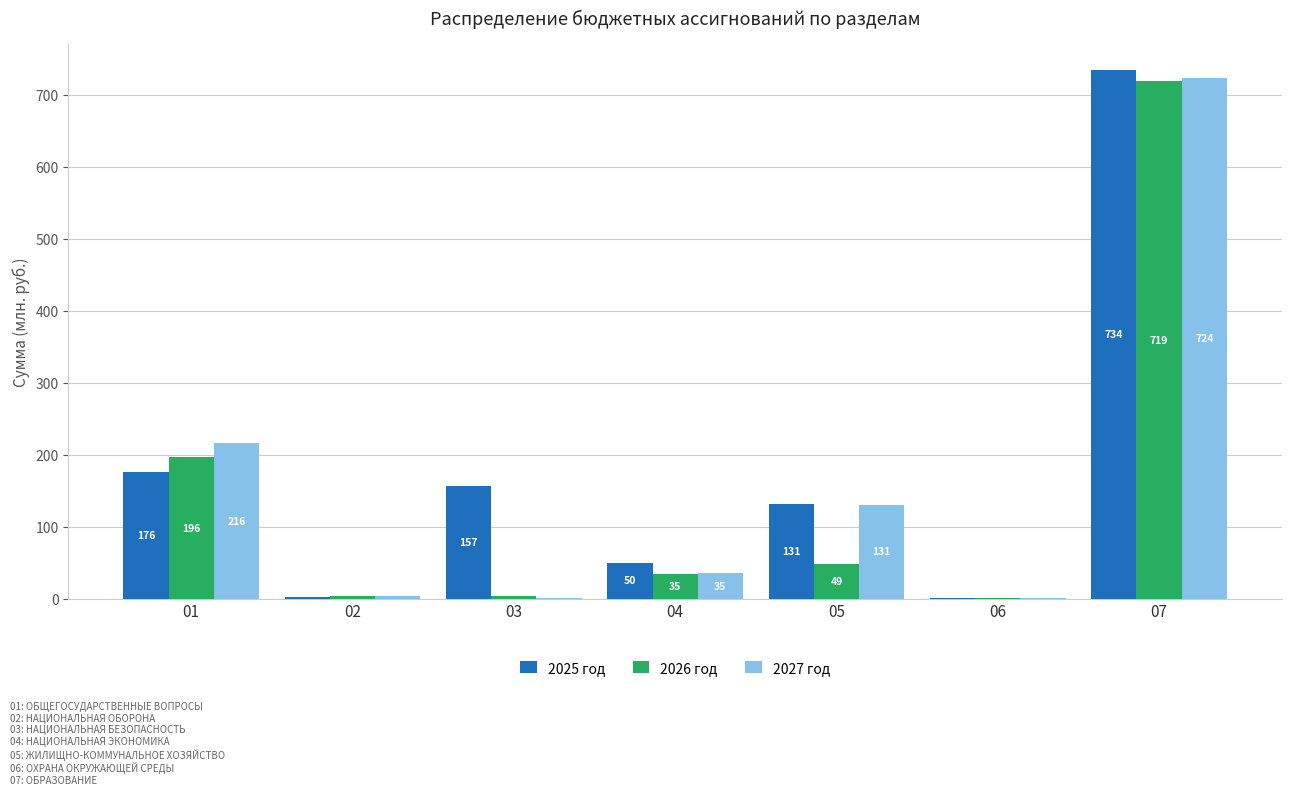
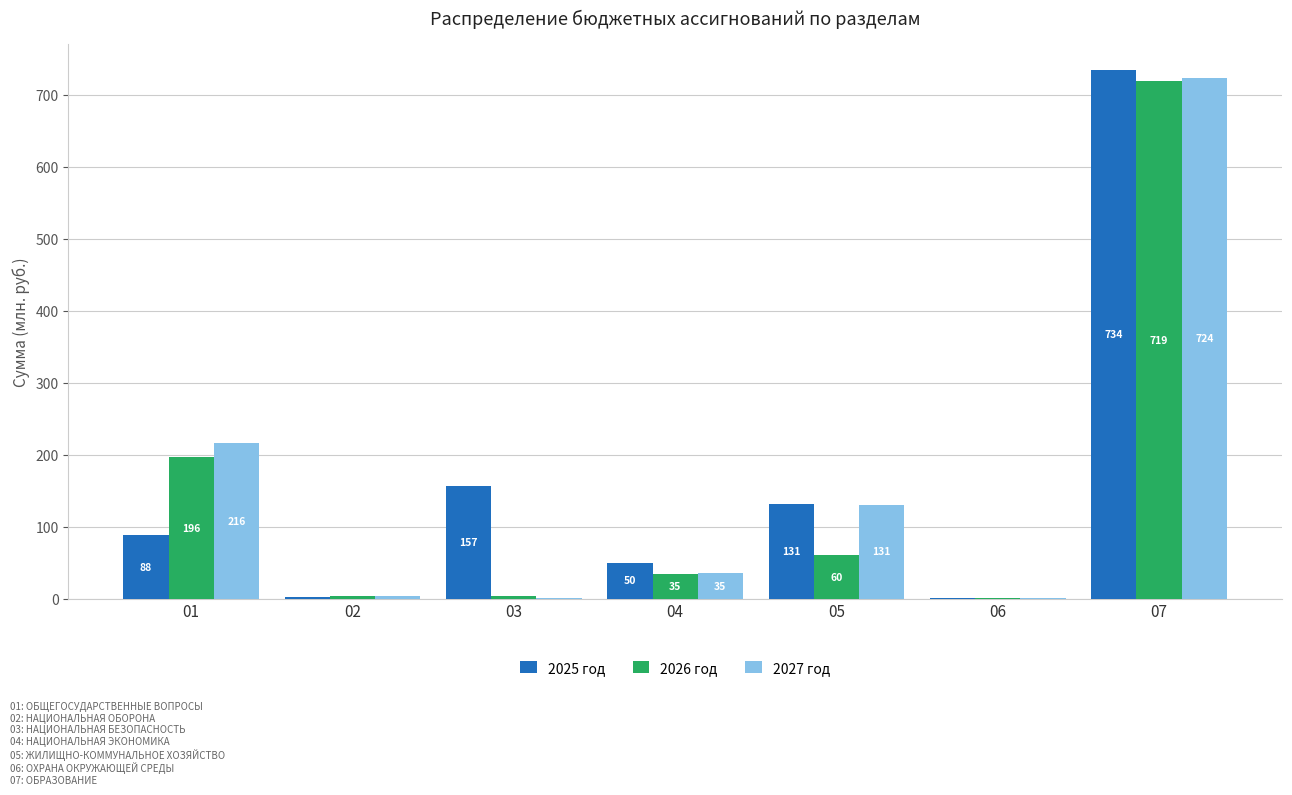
2025 год, 01: 176 -> 88
2026 год, 05: 49 -> 60
